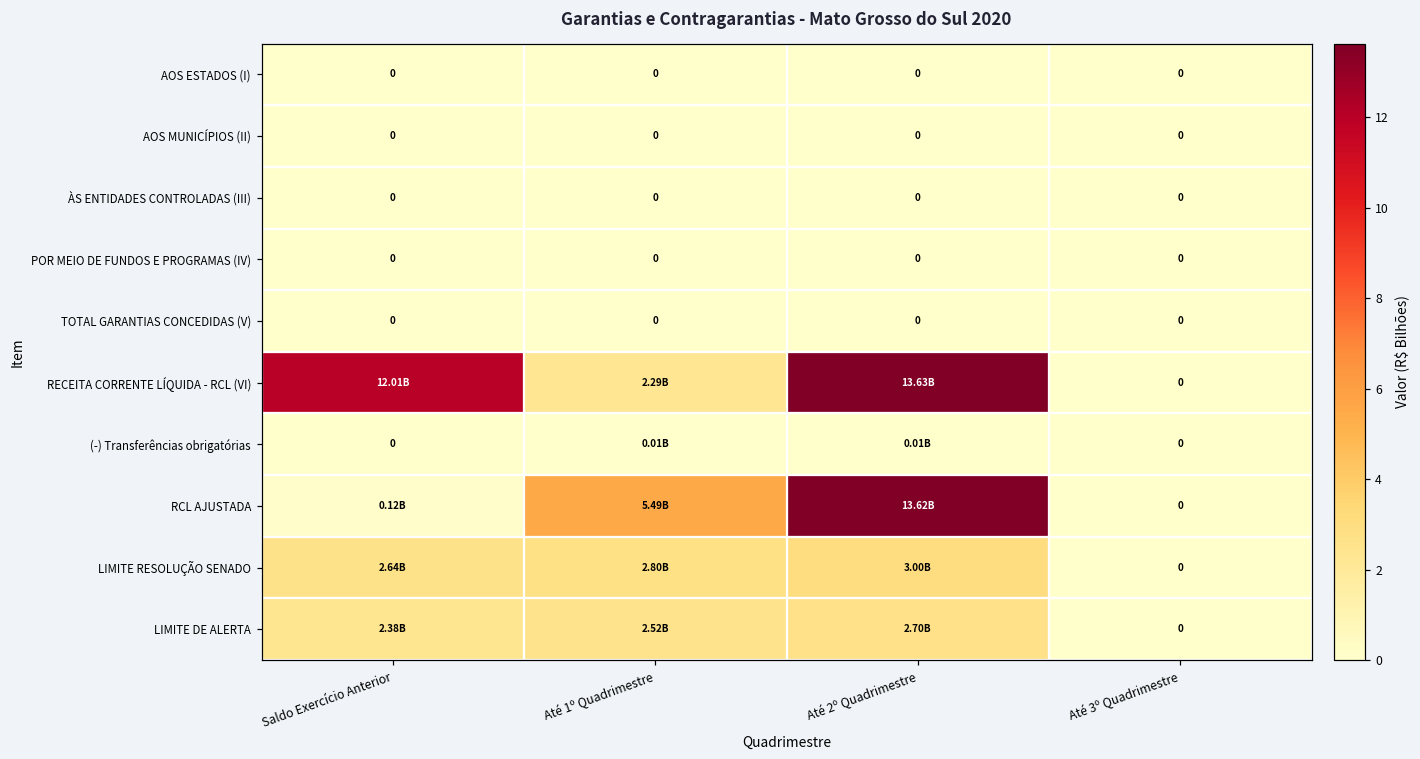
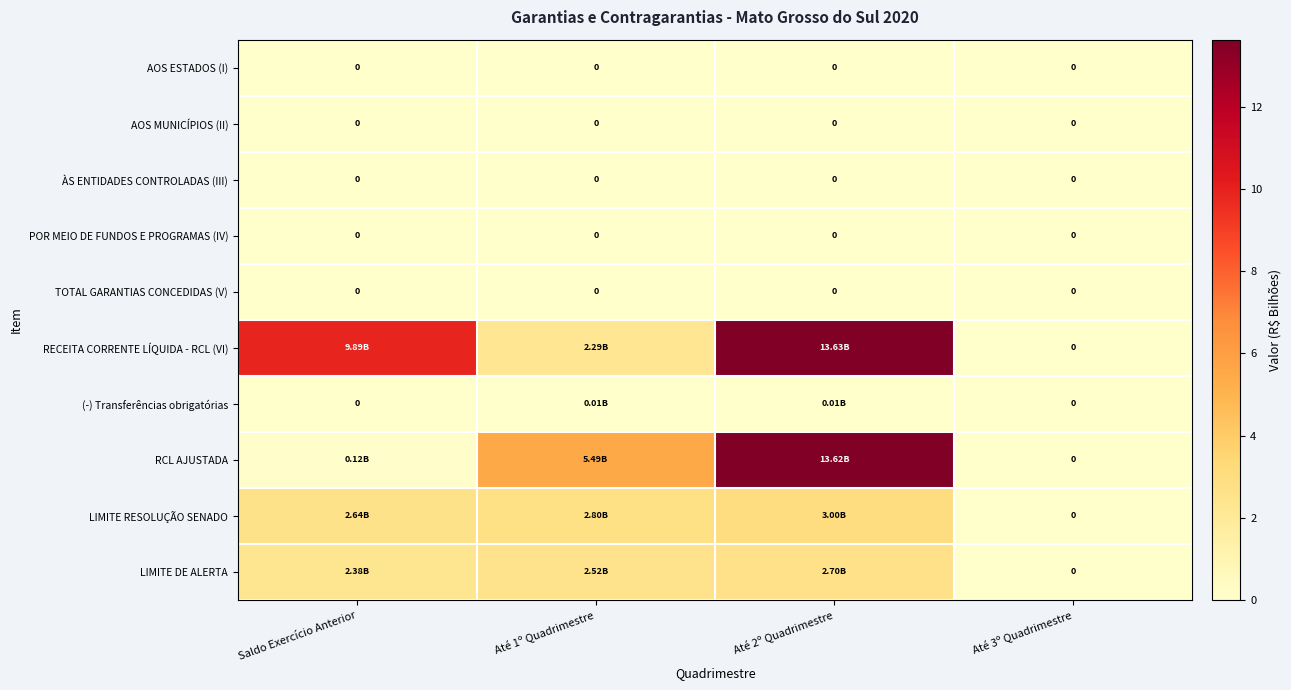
RECEITA CORRENTE LÍQUIDA - RCL (VI), Saldo Exercício Anterior: 12.01B -> 9.89B
